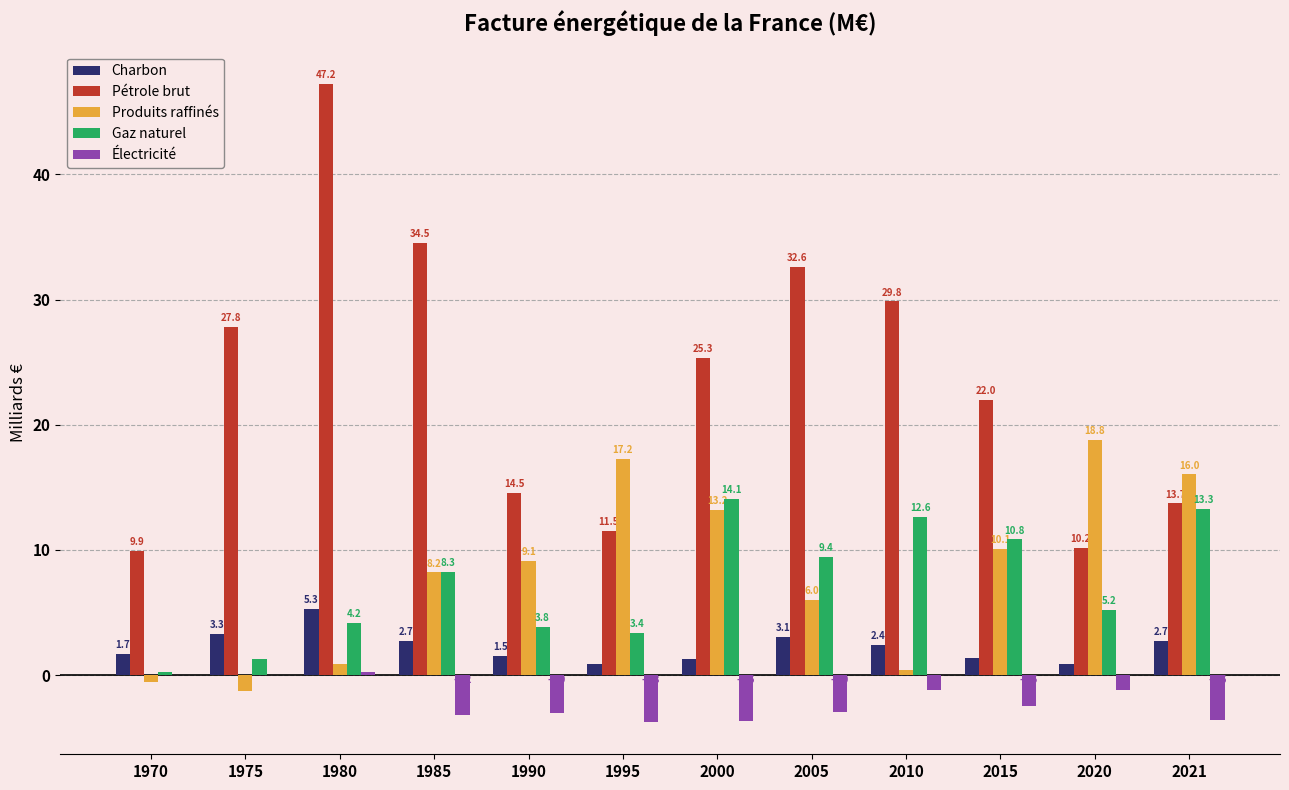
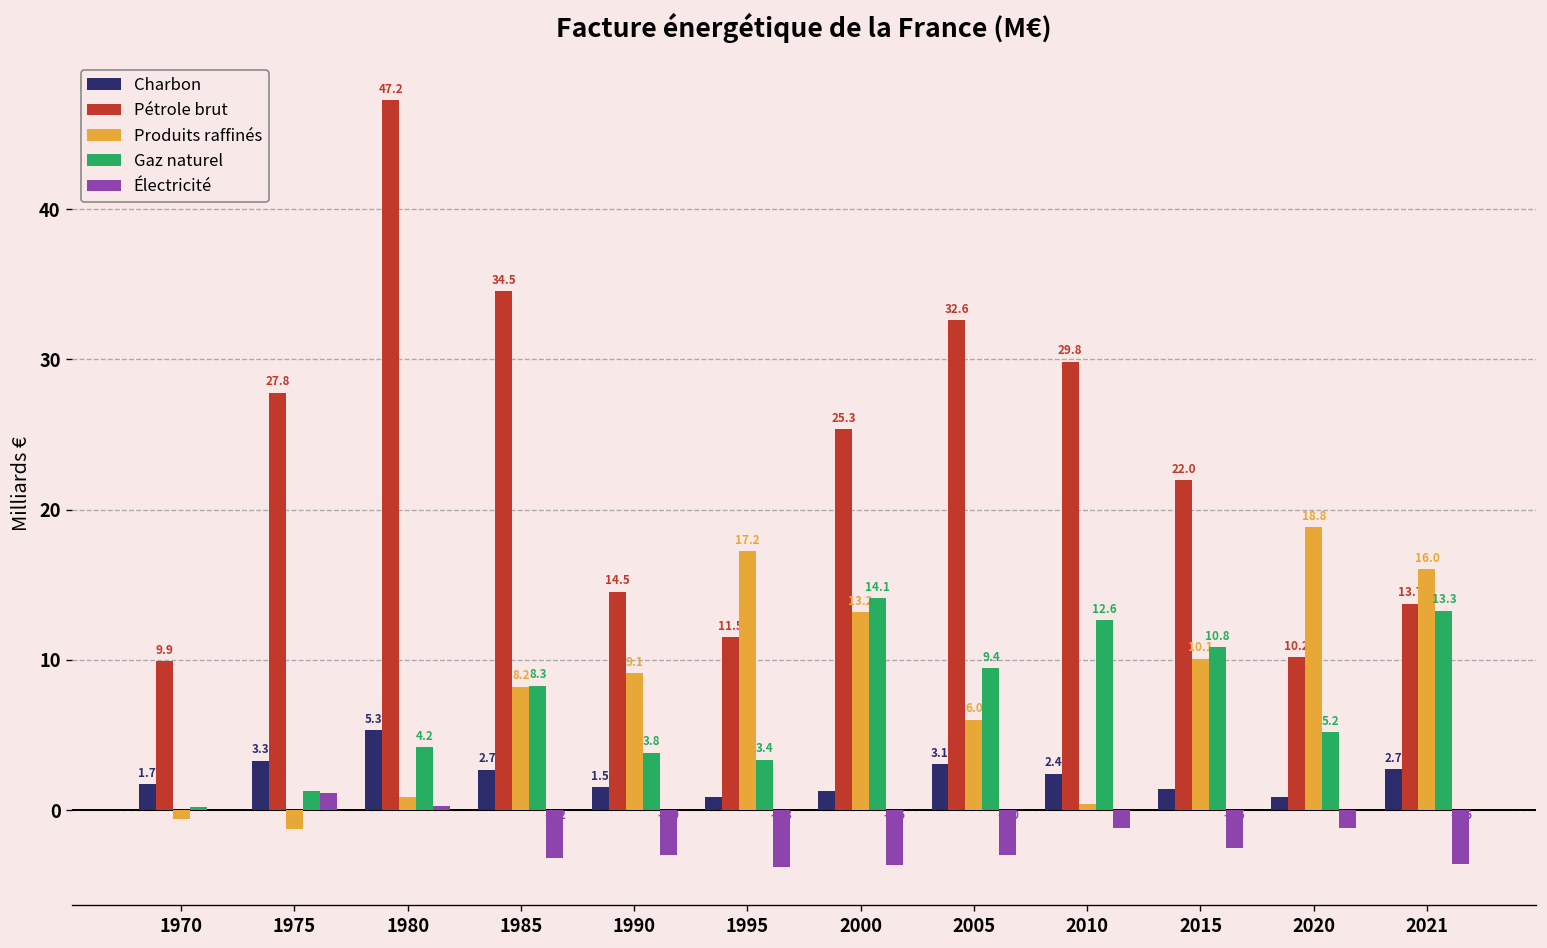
Électricité, 1975: 0.0 -> 1.1
